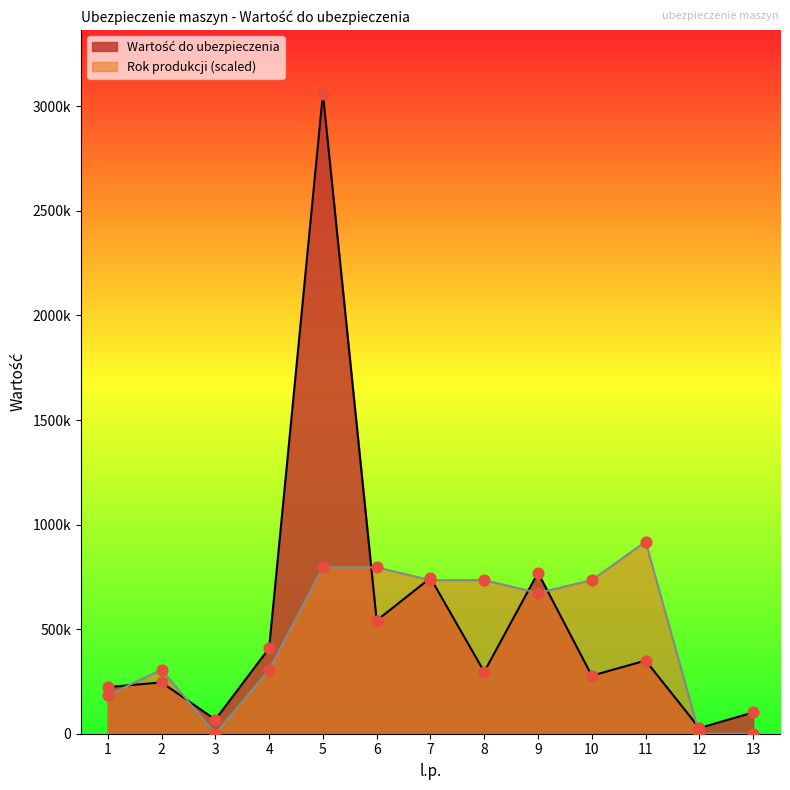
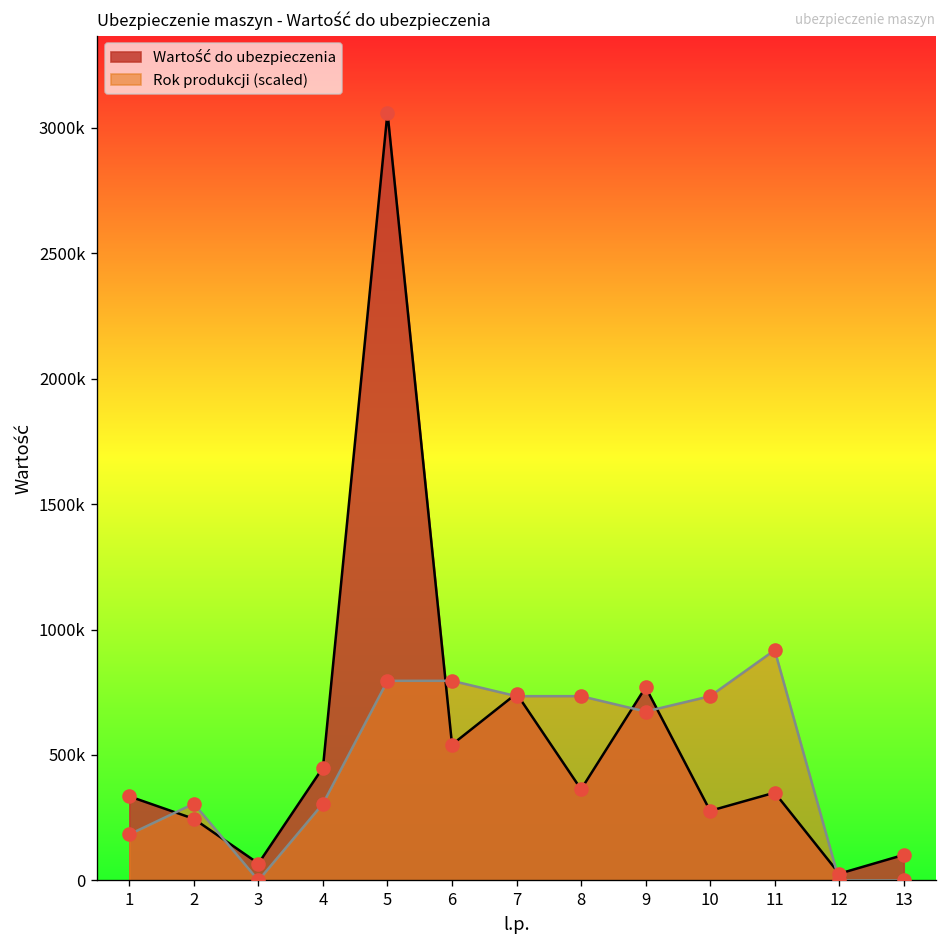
Wartość do ubezpieczenia, 1: 220000 -> 340000
Wartość do ubezpieczenia, 4: 410000 -> 450000
Wartość do ubezpieczenia, 8: 300000 -> 360000
